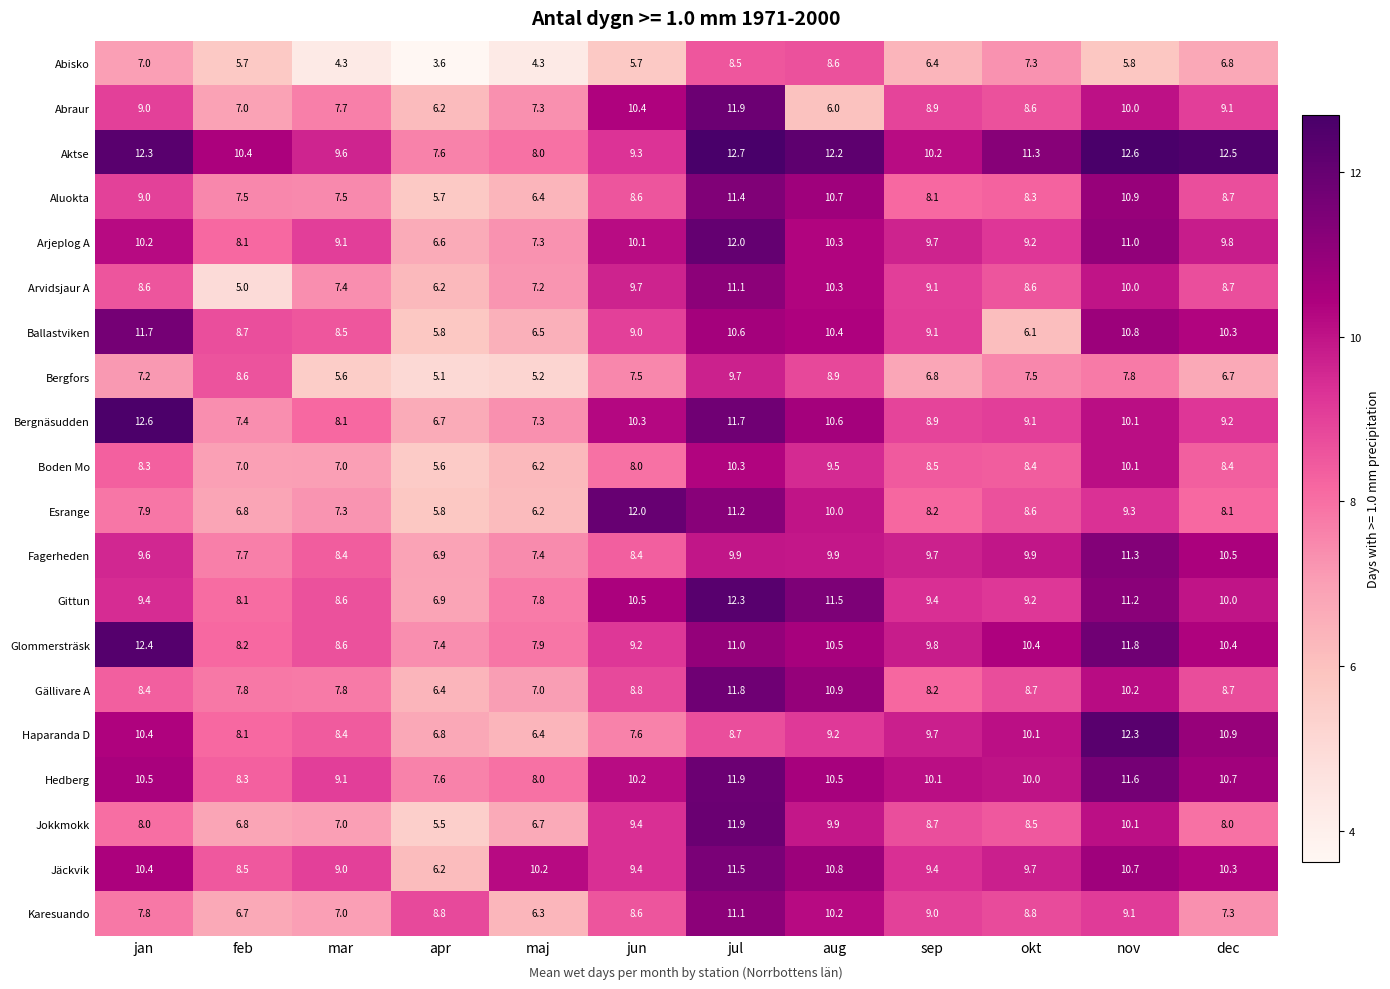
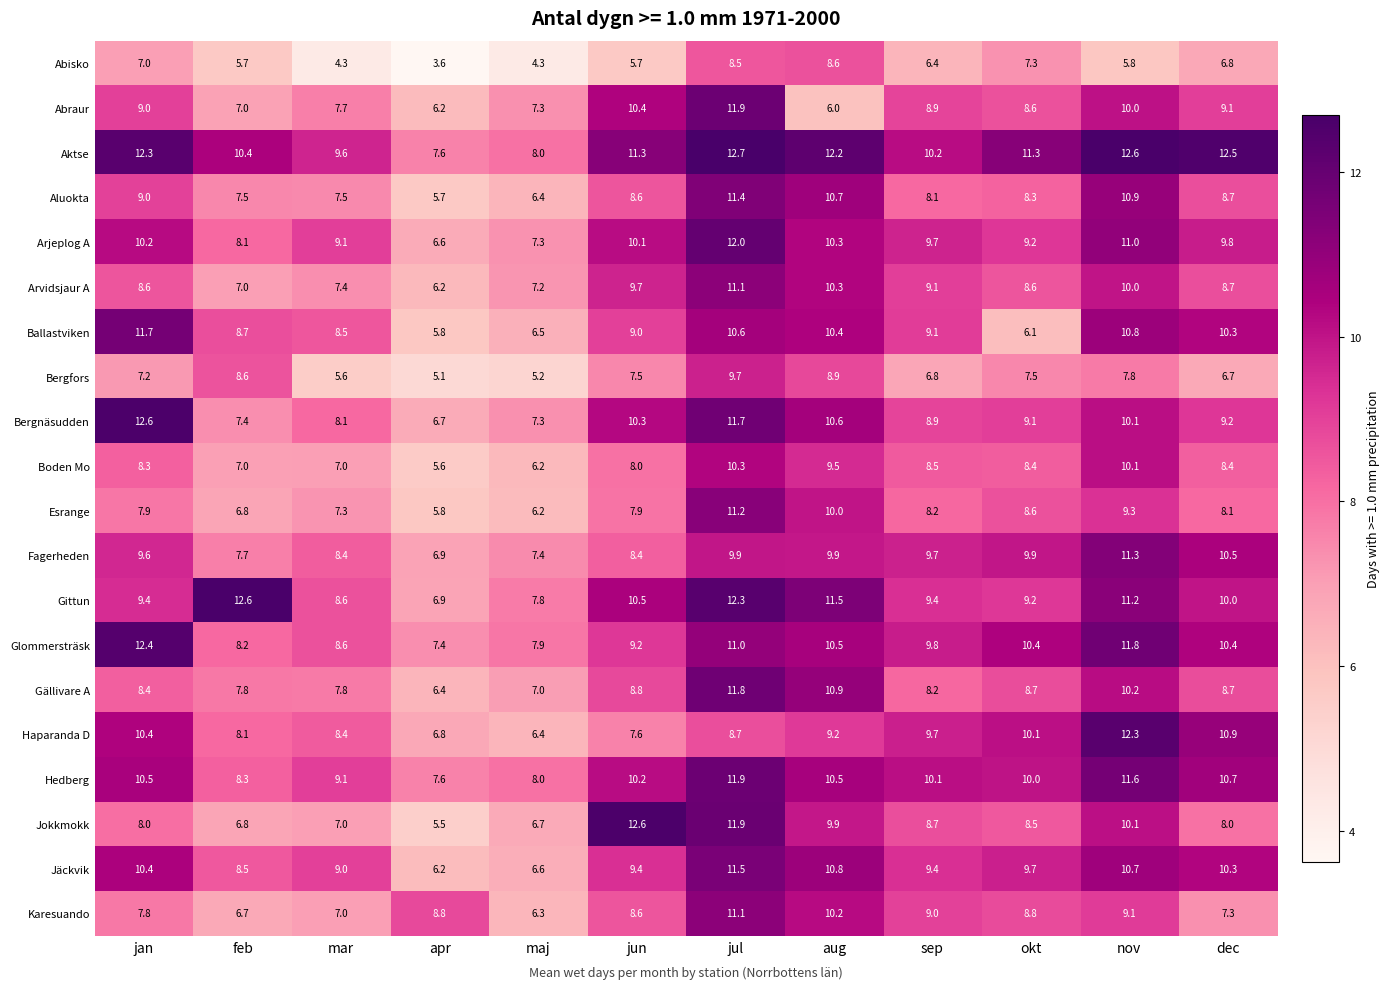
Aktse, jun: 9.3 -> 11.3
Arvidsjaur A, feb: 5.0 -> 7.0
Esrange, jun: 12.0 -> 7.9
Gittun, feb: 8.1 -> 12.6
Jokkmokk, jun: 9.4 -> 12.6
Jäckvik, maj: 10.2 -> 6.6
